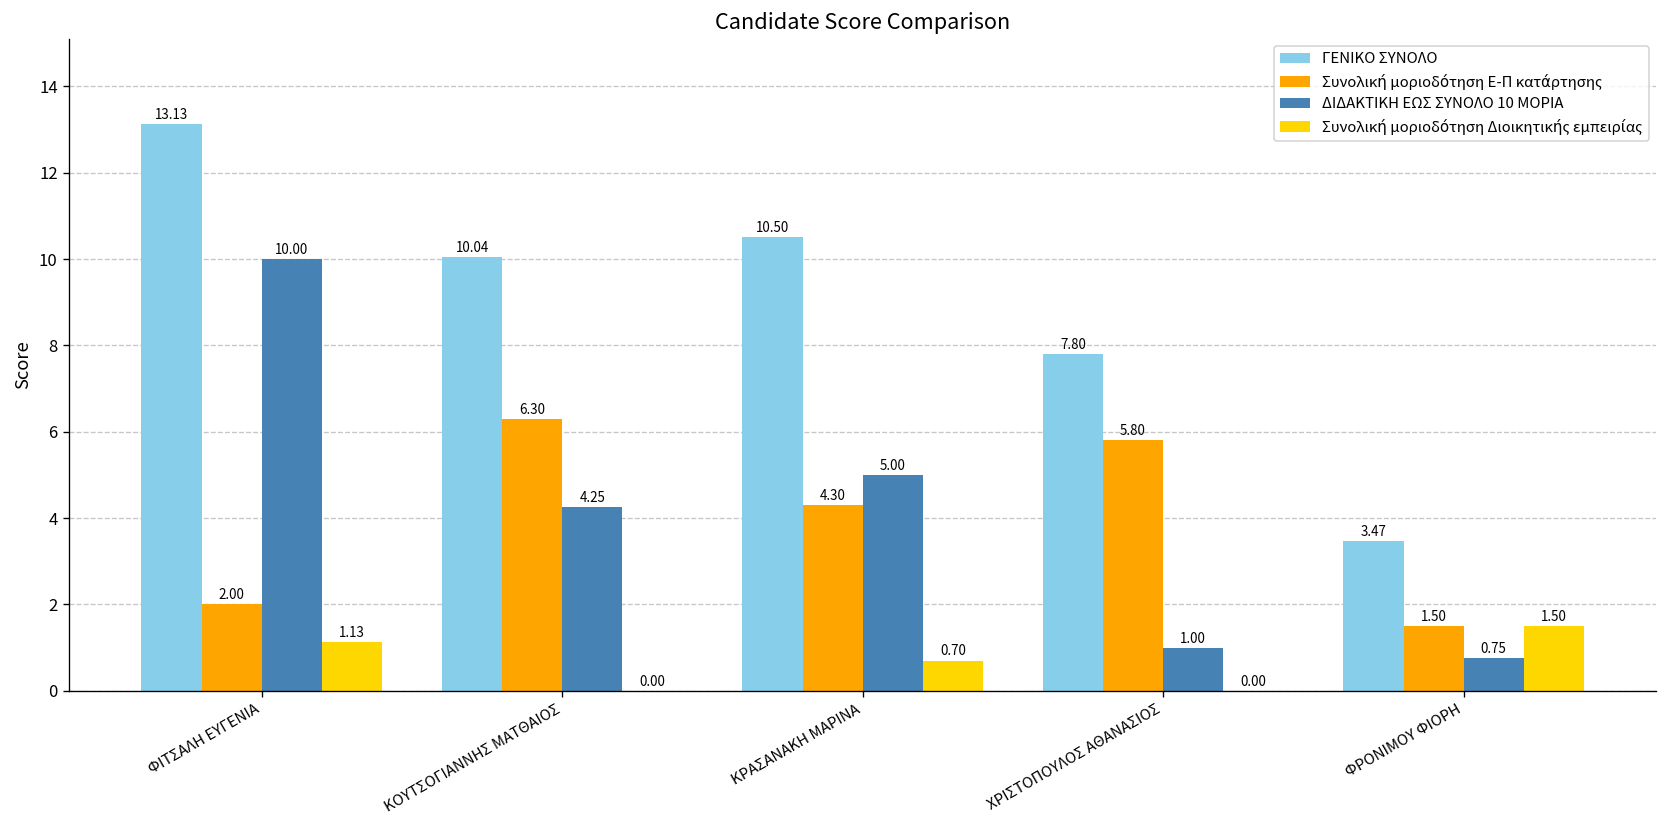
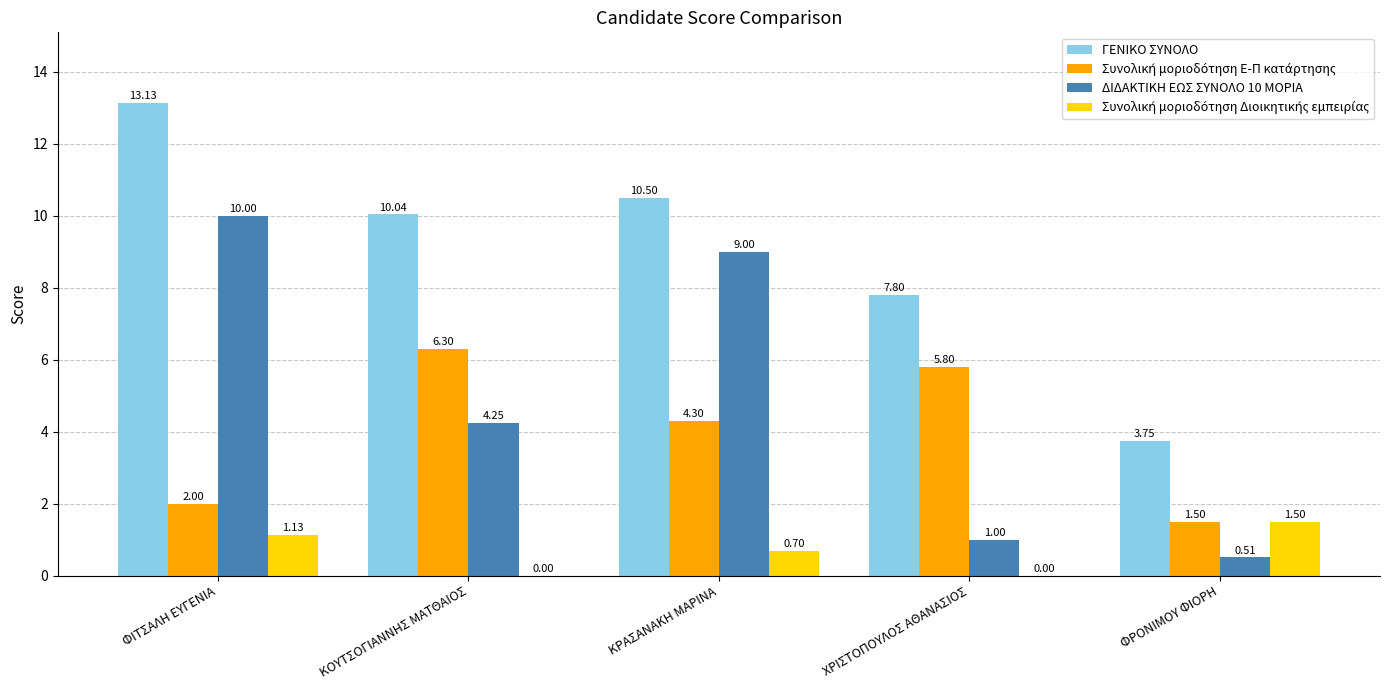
ΔΙΔΑΚΤΙΚΗ ΕΩΣ ΣΥΝΟΛΟ 10 ΜΟΡΙΑ, ΚΡΑΣΑΝΑΚΗ ΜΑΡΙΝΑ: 5.00 -> 9.00
ΓΕΝΙΚΟ ΣΥΝΟΛΟ, ΦΡΟΝΙΜΟΥ ΦΙΟΡΗ: 3.47 -> 3.75
ΔΙΔΑΚΤΙΚΗ ΕΩΣ ΣΥΝΟΛΟ 10 ΜΟΡΙΑ, ΦΡΟΝΙΜΟΥ ΦΙΟΡΗ: 0.75 -> 0.51
